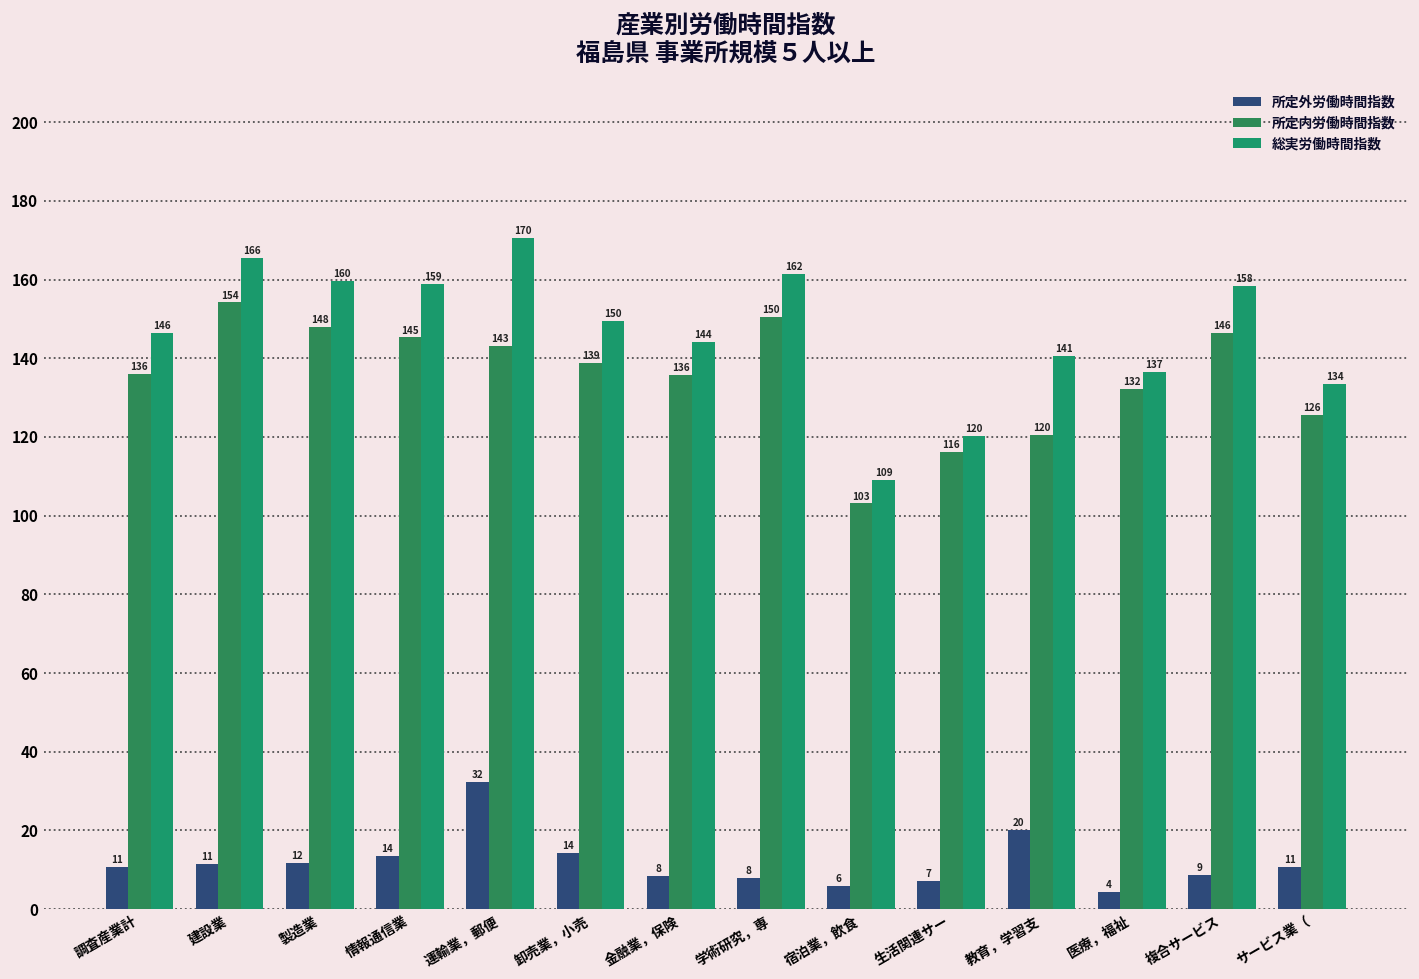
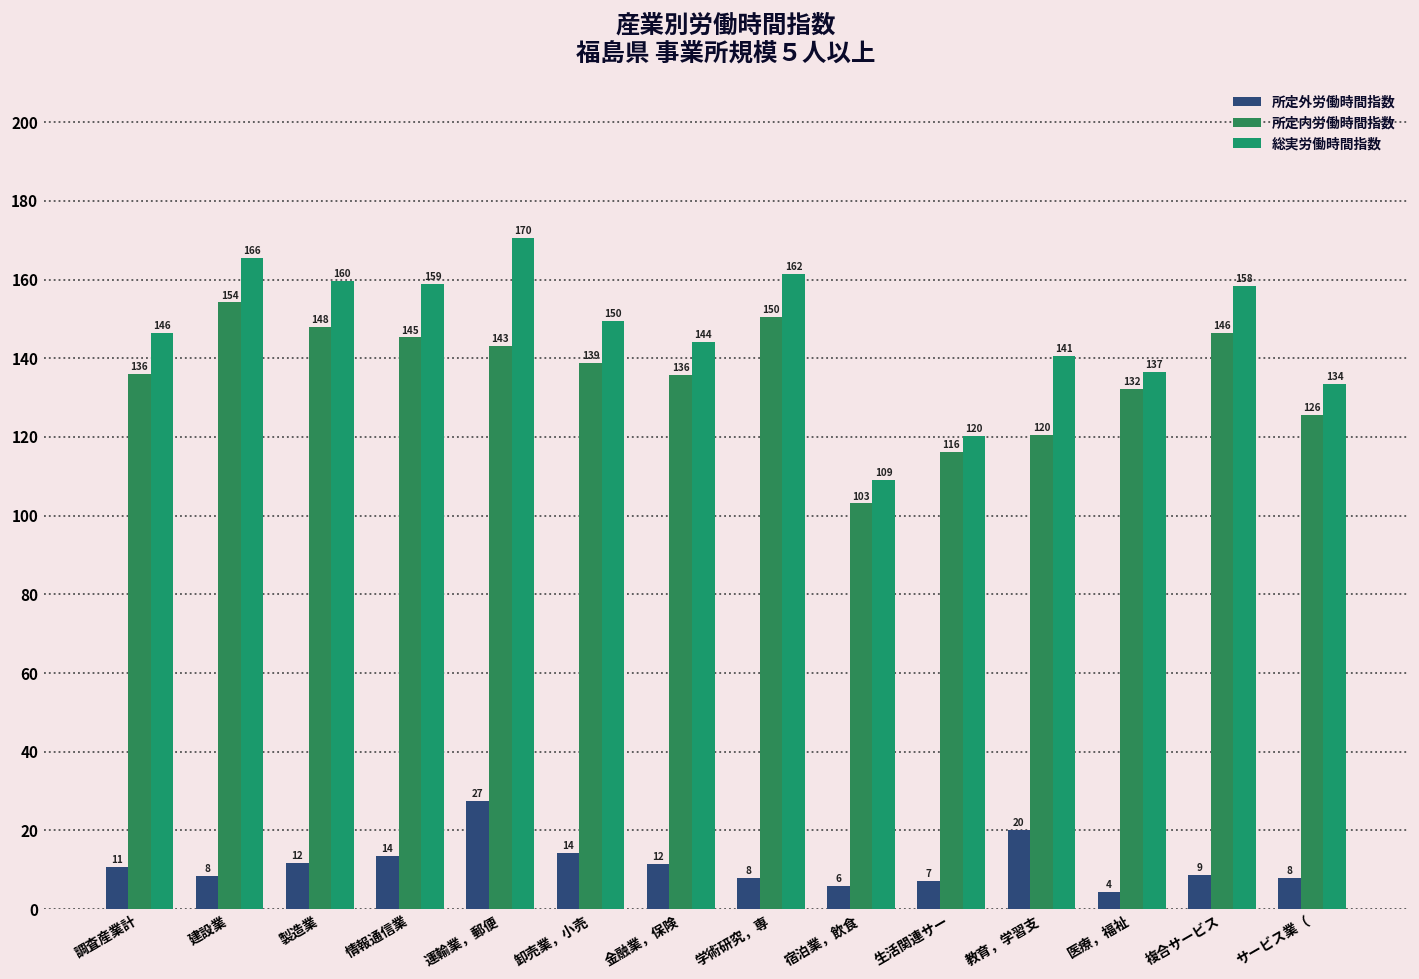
所定外労働時間指数, 建設業: 11 -> 8
所定外労働時間指数, 運輸業，郵便: 32 -> 27
所定外労働時間指数, 金融業，保険: 8 -> 12
所定外労働時間指数, サービス業（: 11 -> 8
